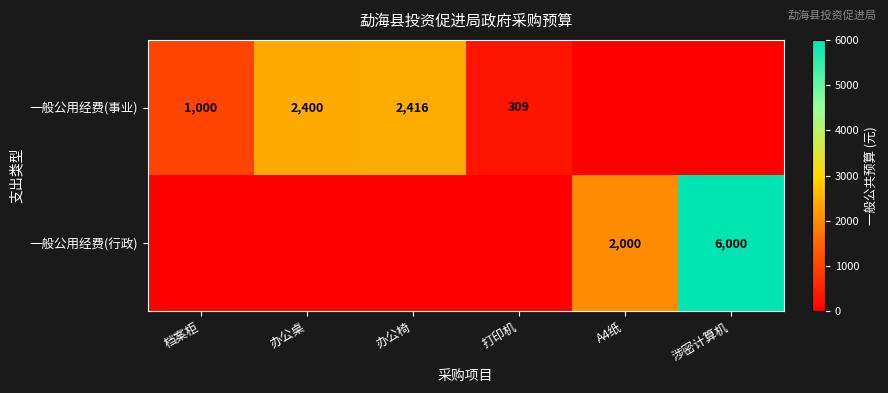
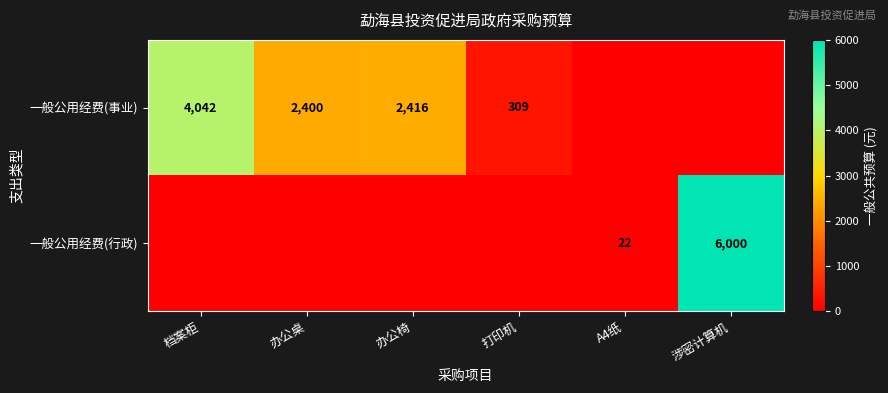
一般公用经费(事业), 档案柜: 1,000 -> 4,042
一般公用经费(行政), A4纸: 2,000 -> 22
